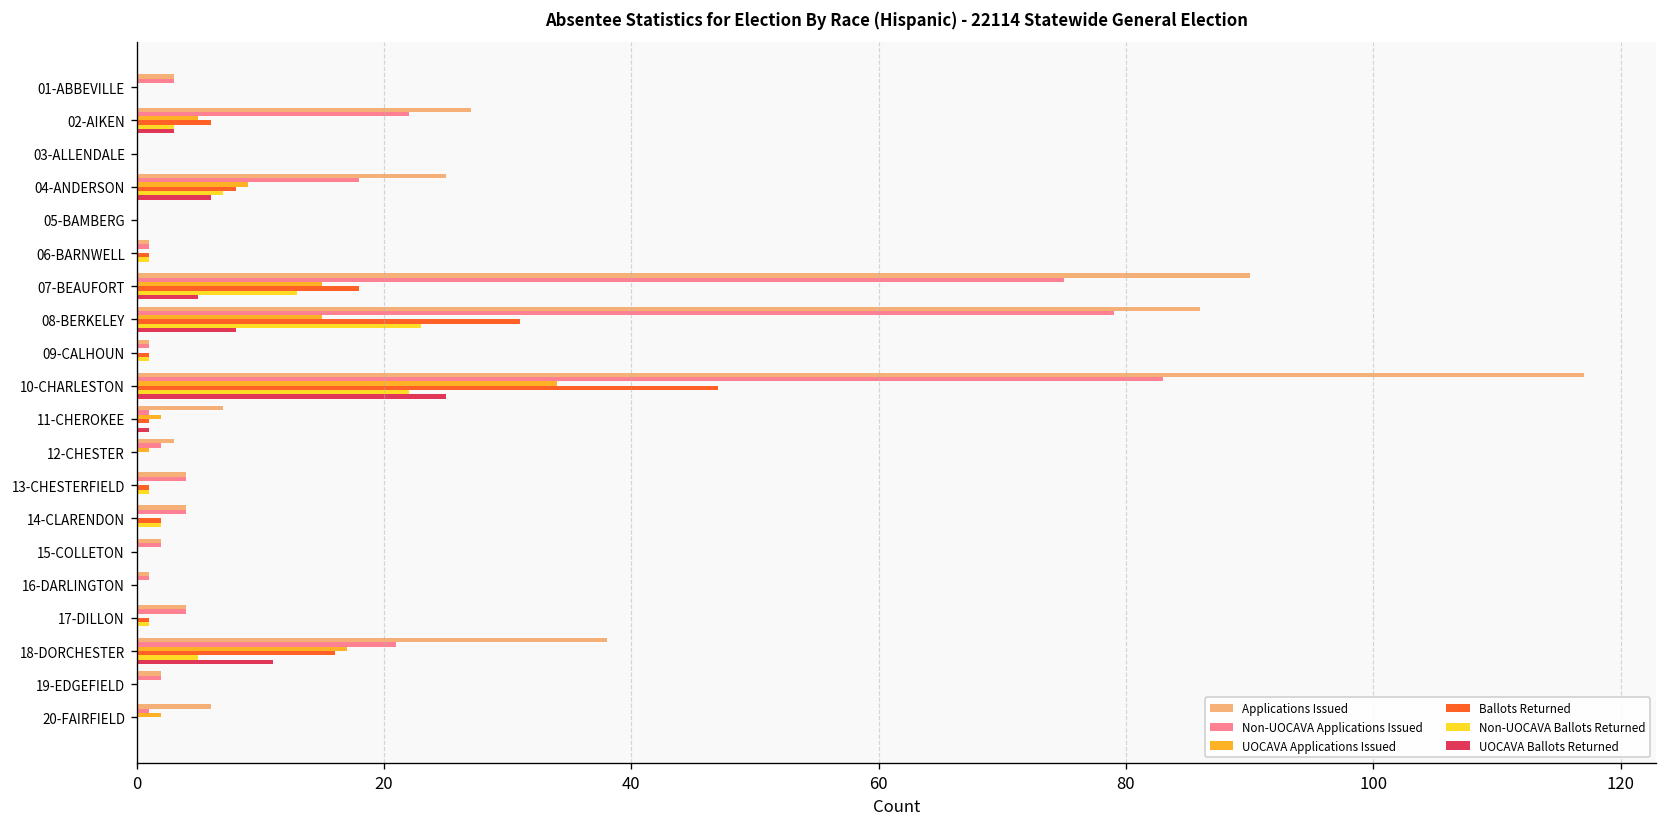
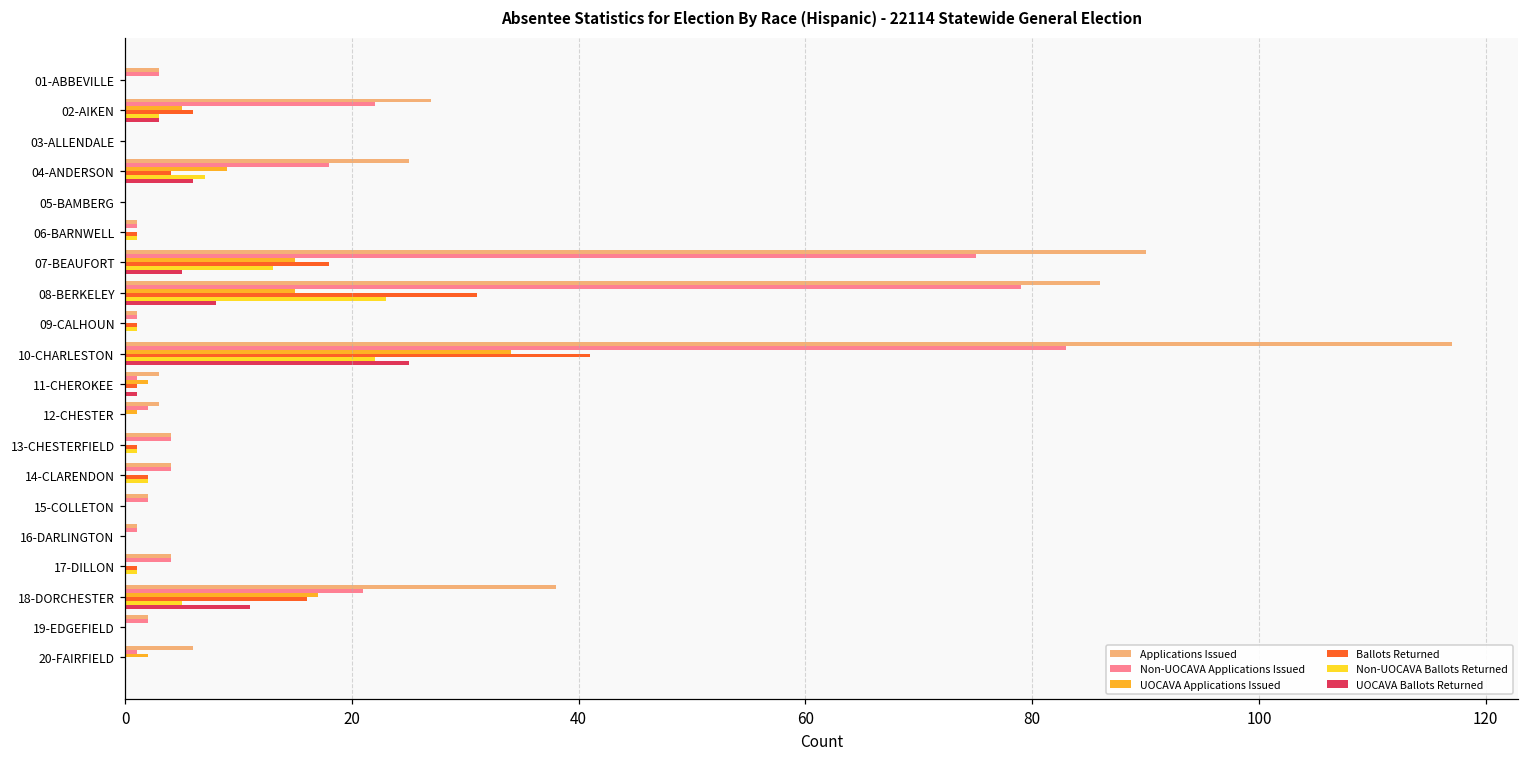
Ballots Returned, 04-ANDERSON: 8 -> 4
Ballots Returned, 10-CHARLESTON: 47 -> 41
Applications Issued, 11-CHEROKEE: 7 -> 3
